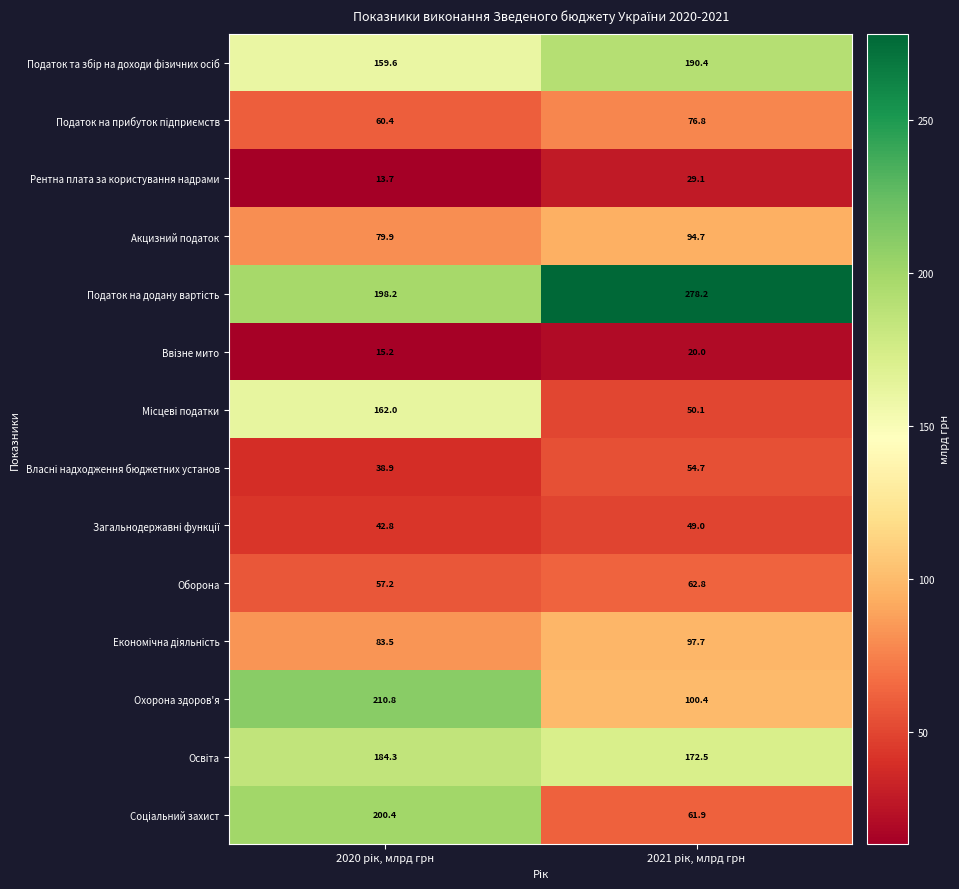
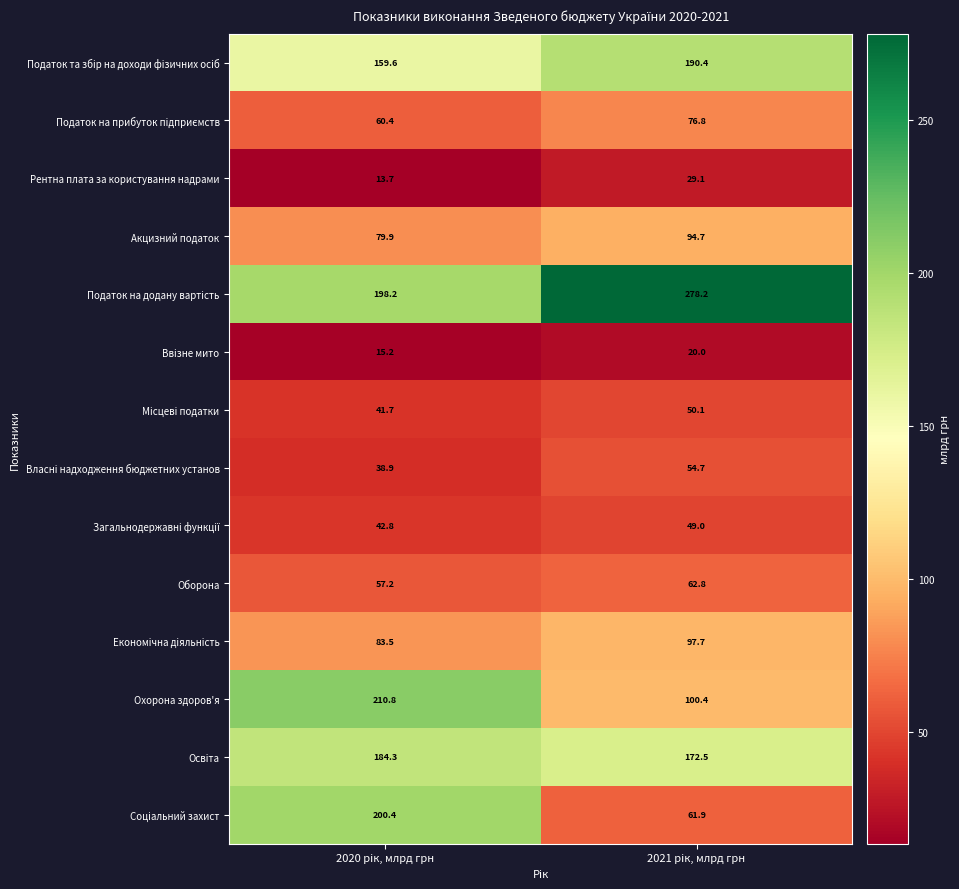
Місцеві податки, 2020 рік, млрд грн: 162.0 -> 41.7
